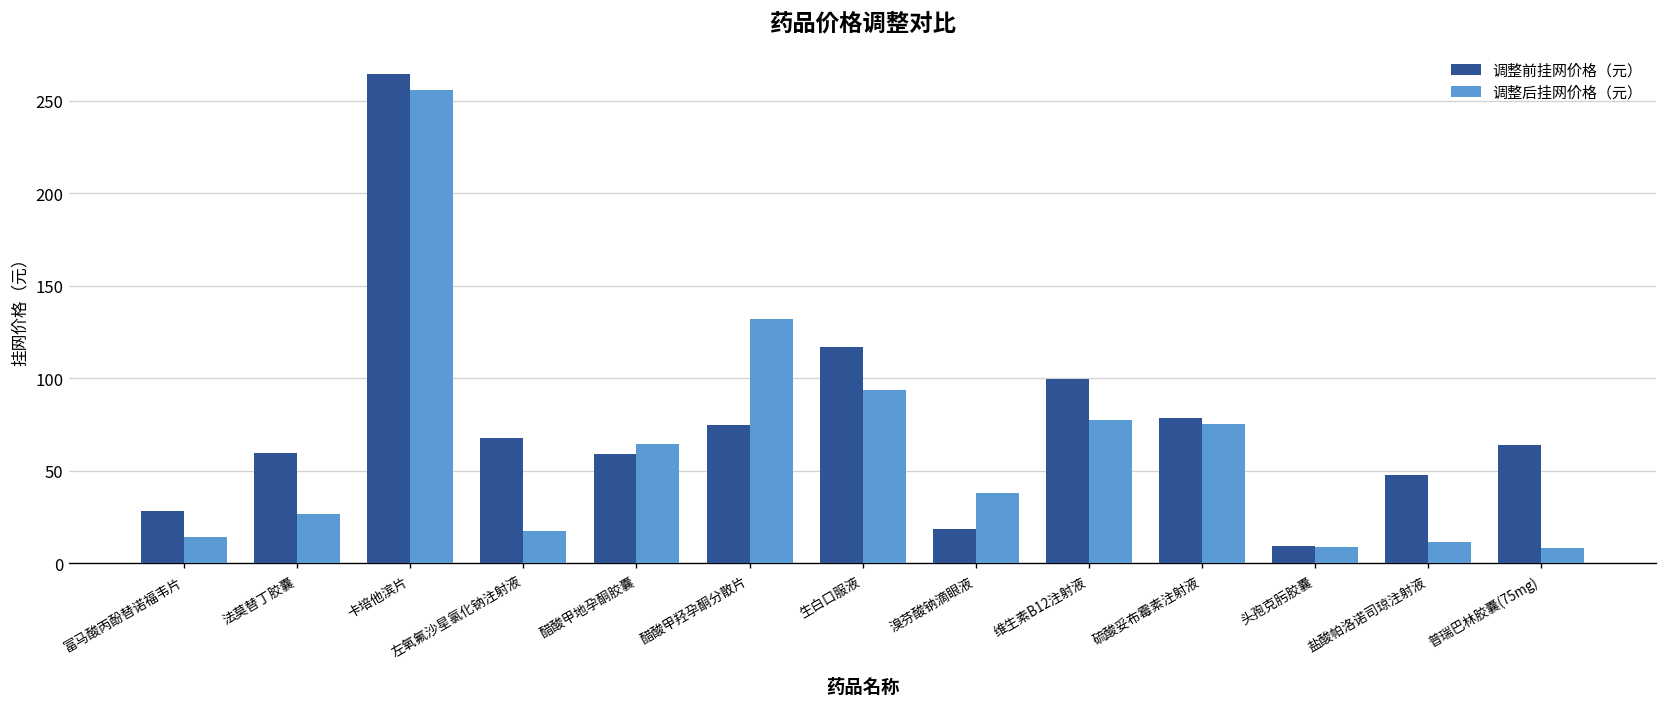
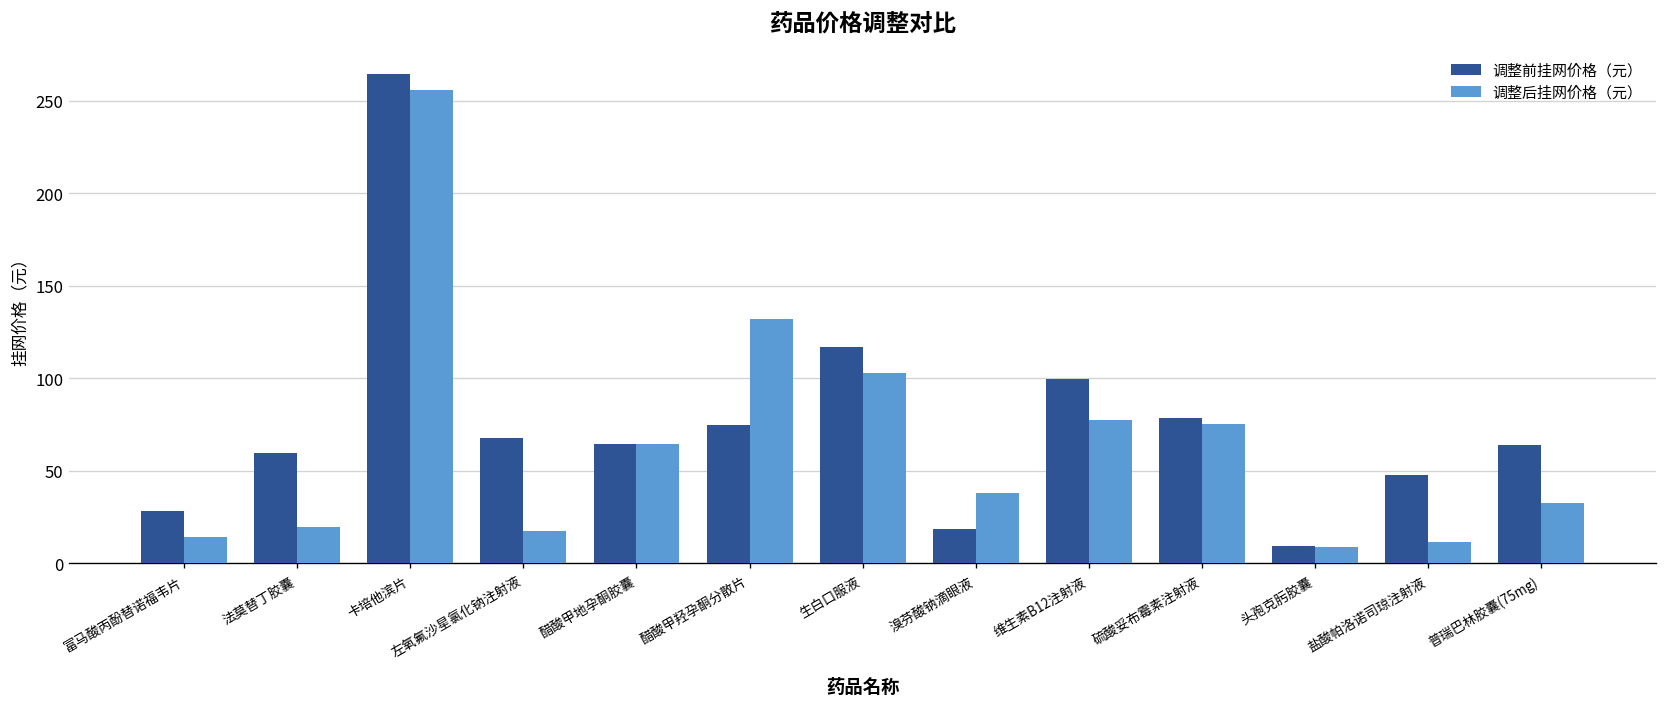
调整后挂网价格（元）, 法莫替丁胶囊: 27 -> 20
调整前挂网价格（元）, 醋酸甲地孕酮胶囊: 59 -> 64
调整后挂网价格（元）, 生白口服液: 93 -> 103
调整后挂网价格（元）, 普瑞巴林胶囊(75mg): 8 -> 32
